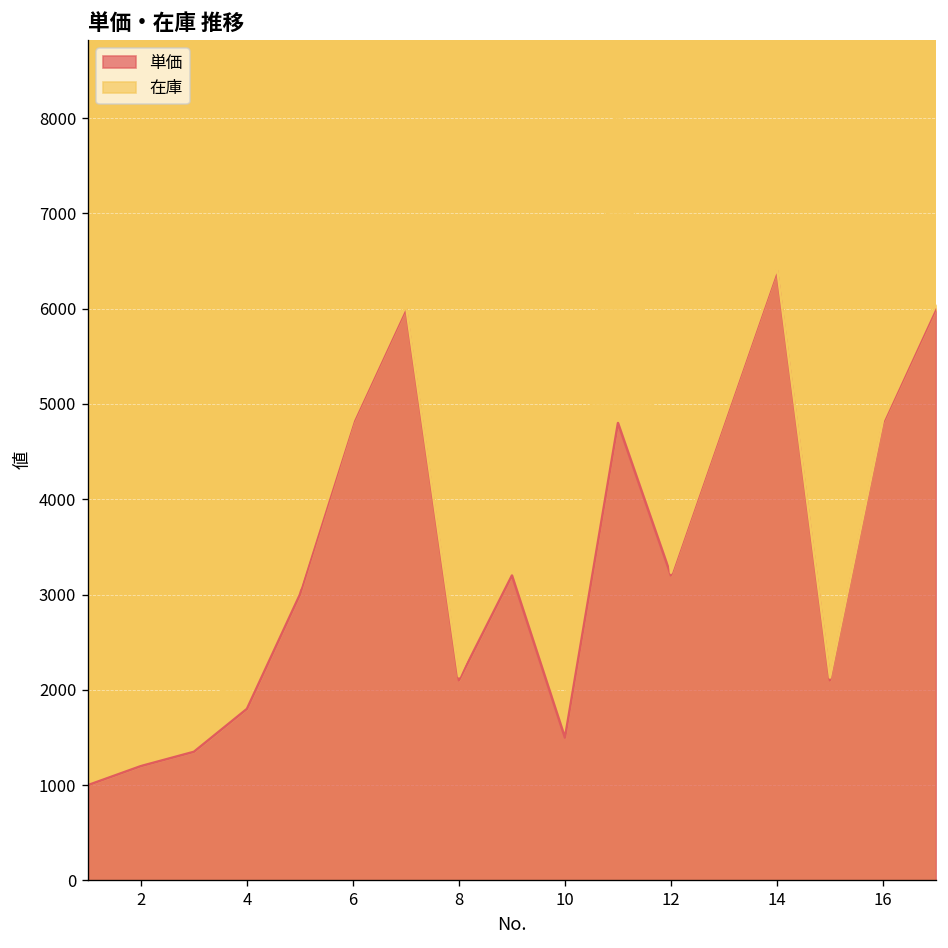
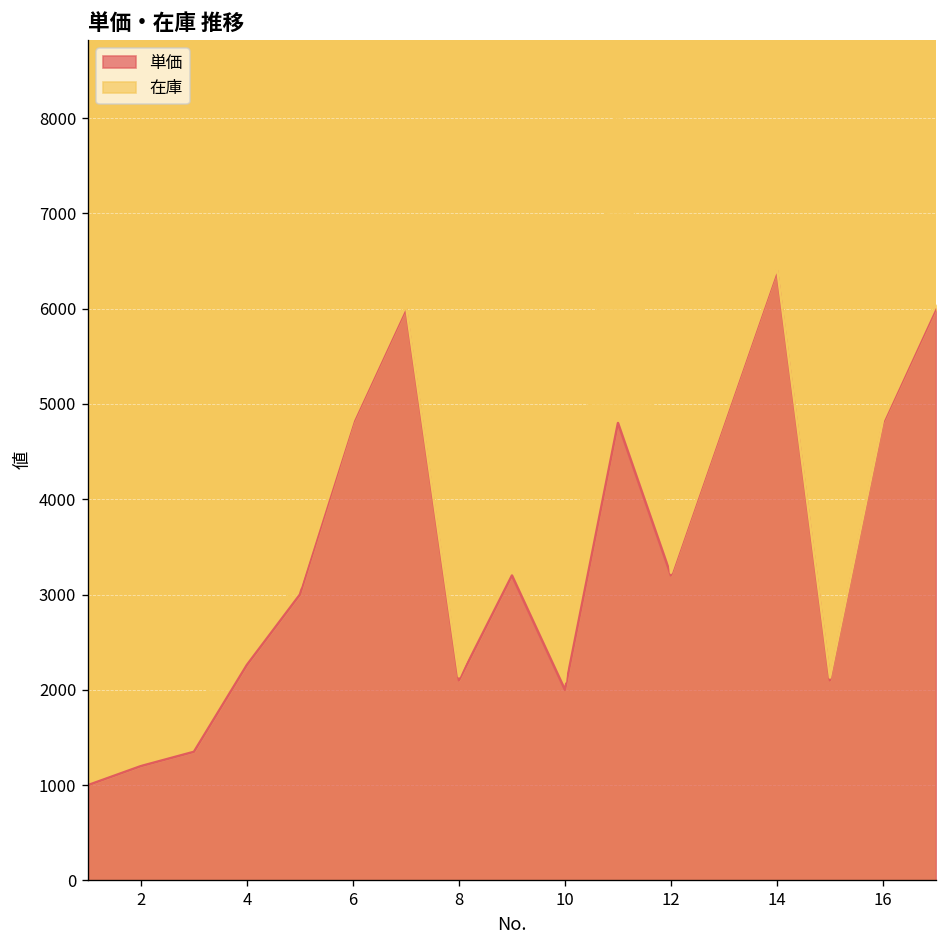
単価, 4: 1800 -> 2300
単価, 10: 1500 -> 2000
在庫, 10: 200 -> 100
